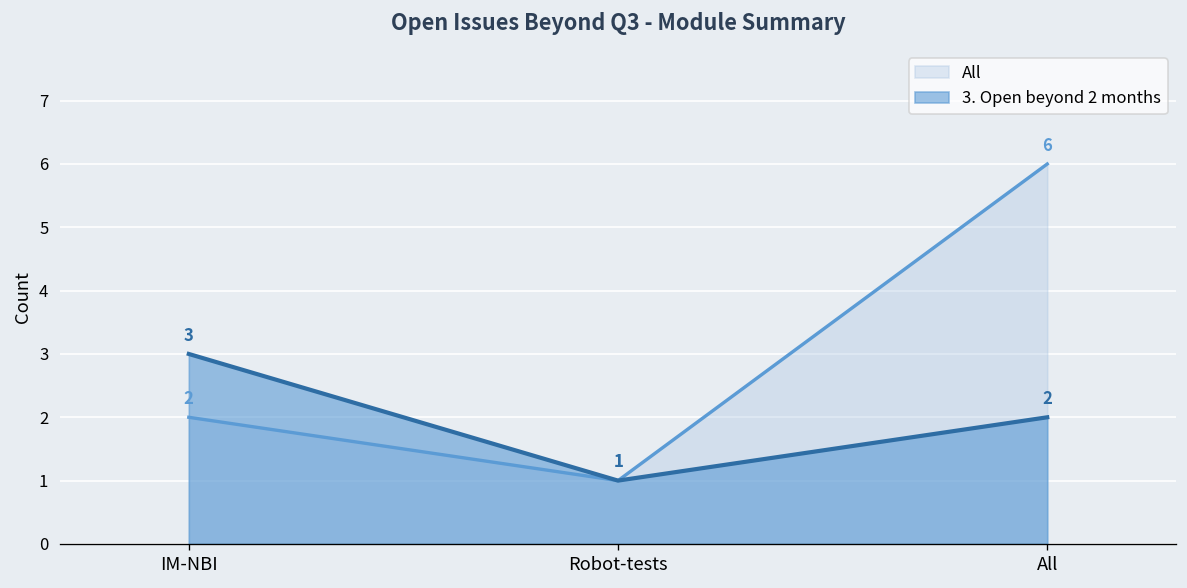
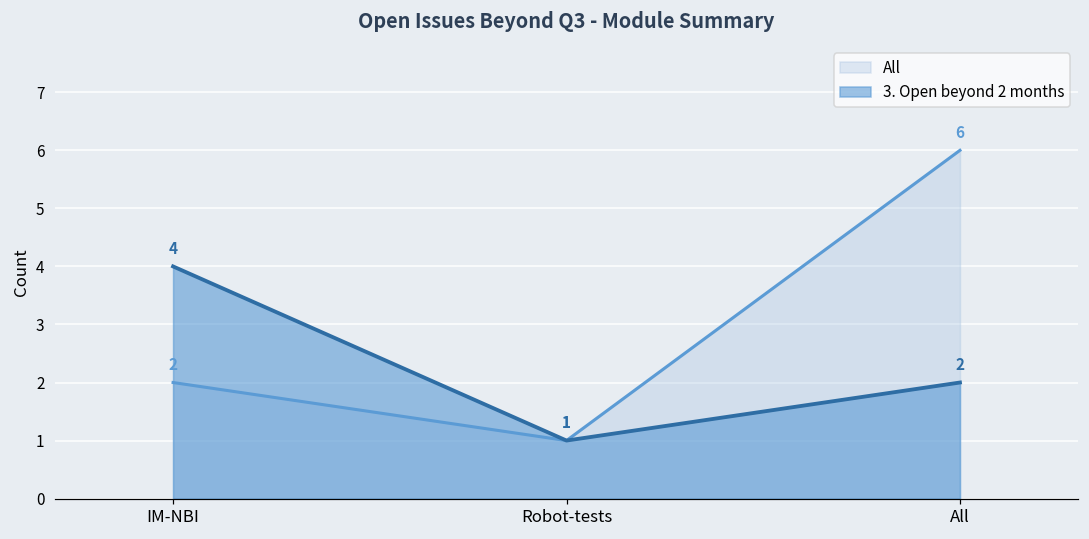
3. Open beyond 2 months, IM-NBI: 3 -> 4
